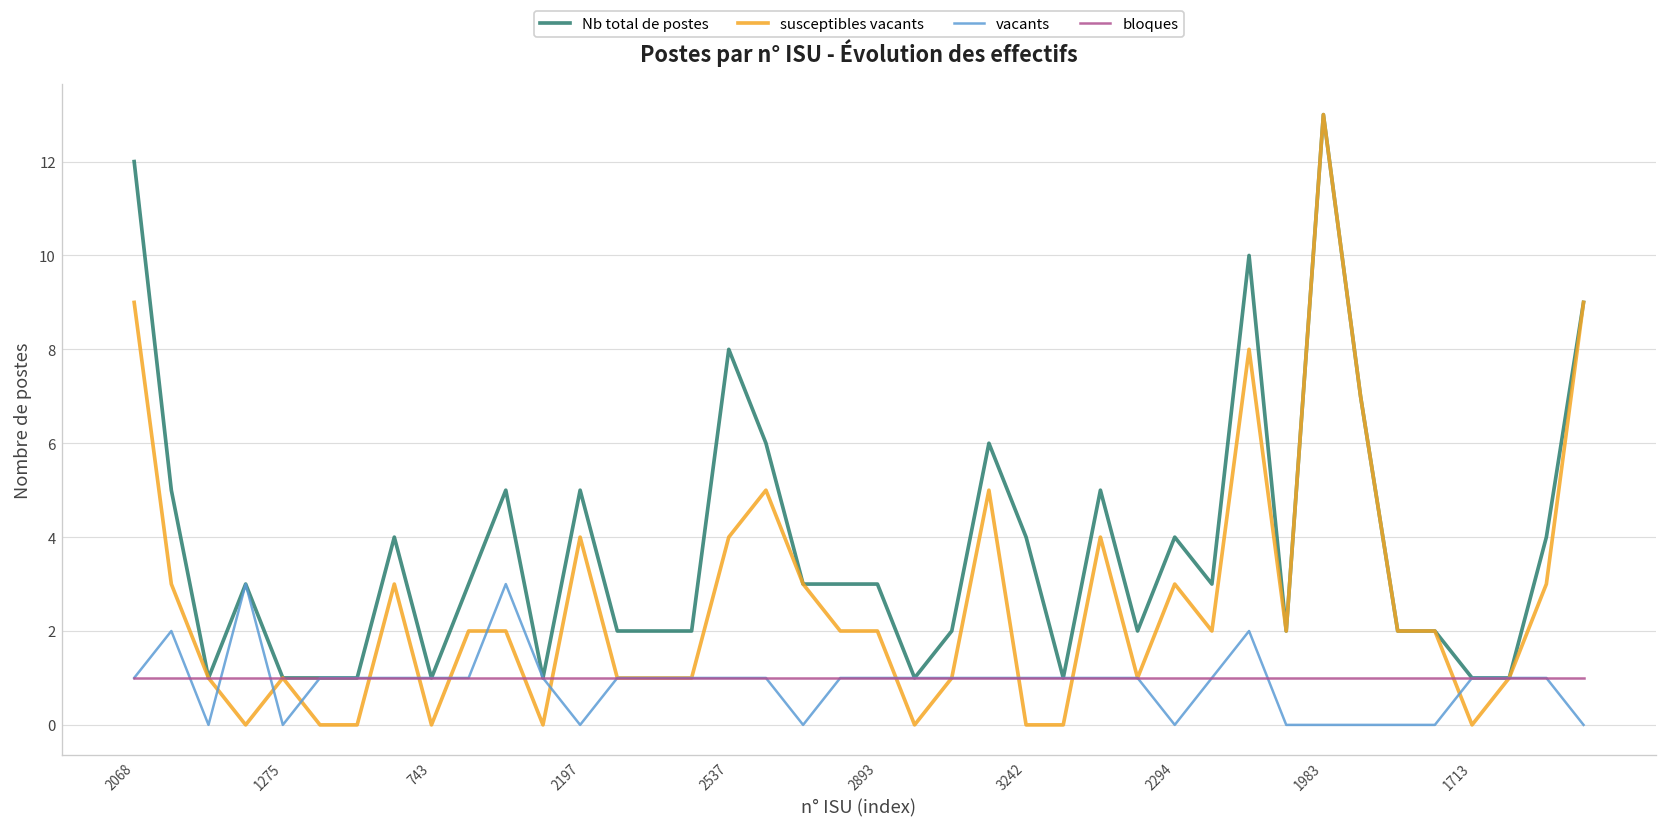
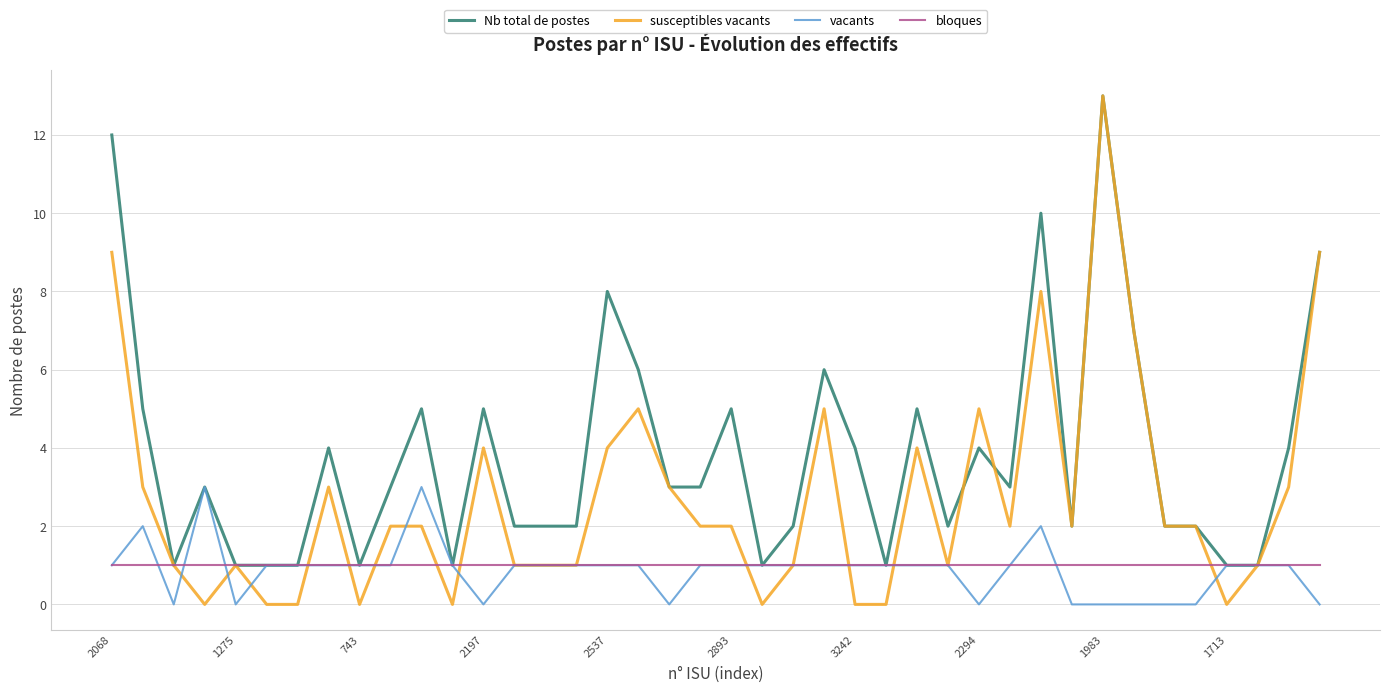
Nb total de postes, 2893: 3 -> 5
susceptibles vacants, 2294: 3 -> 5
